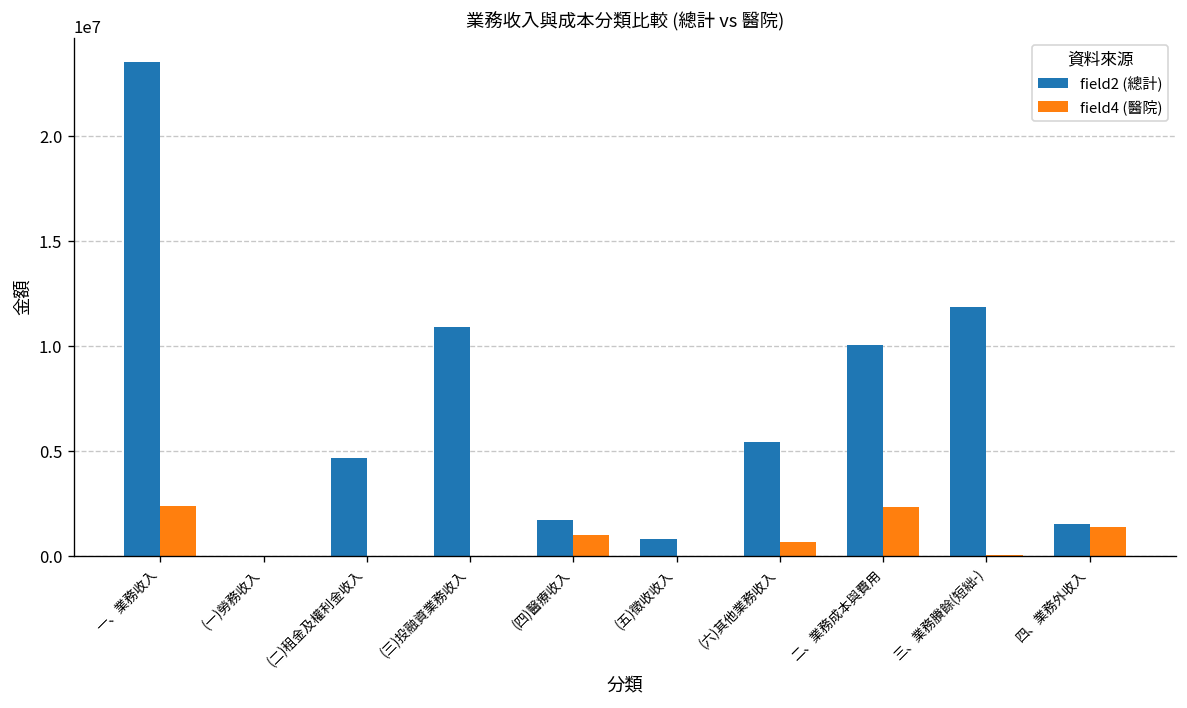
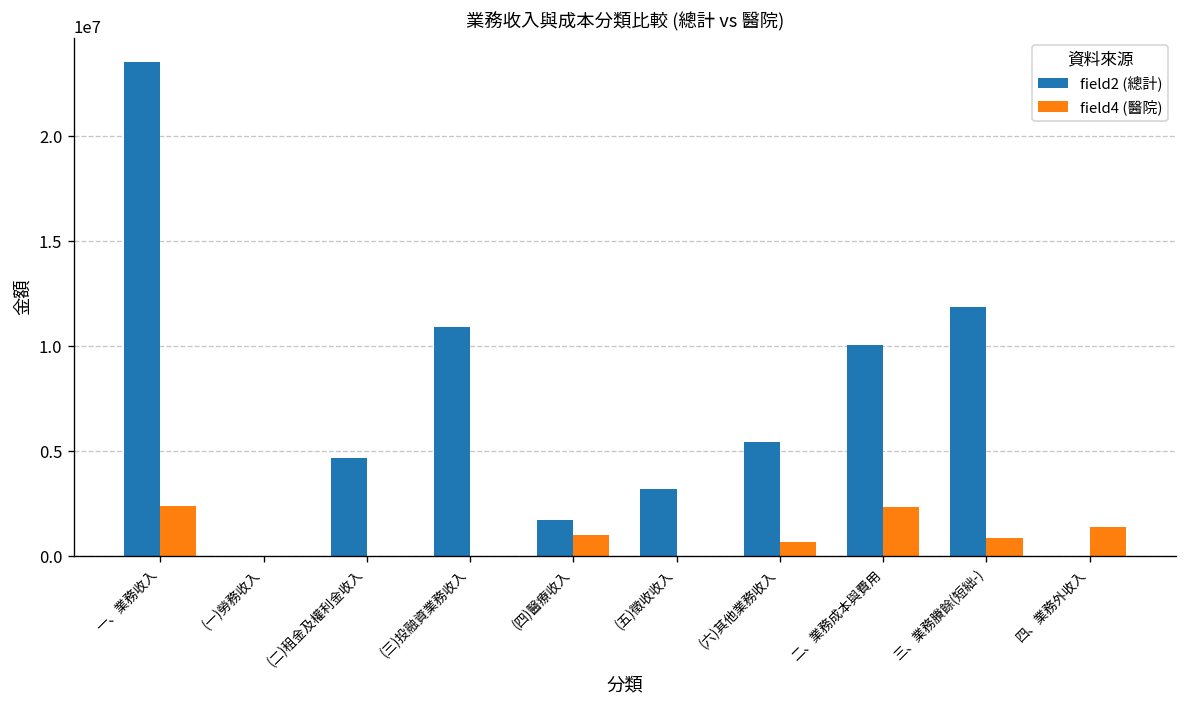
field2 (總計), (五)徵收收入: 800000 -> 3200000
field4 (醫院), 三、業務賸餘(短絀-): 100000 -> 900000
field2 (總計), 四、業務外收入: 1500000 -> 0
